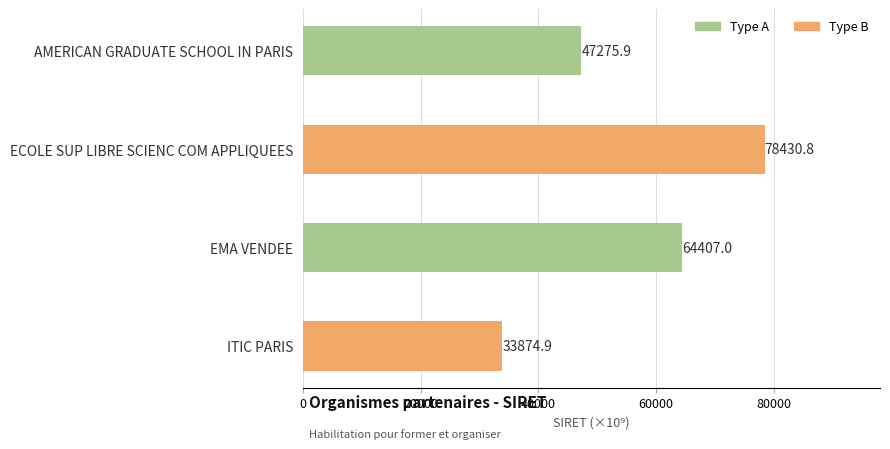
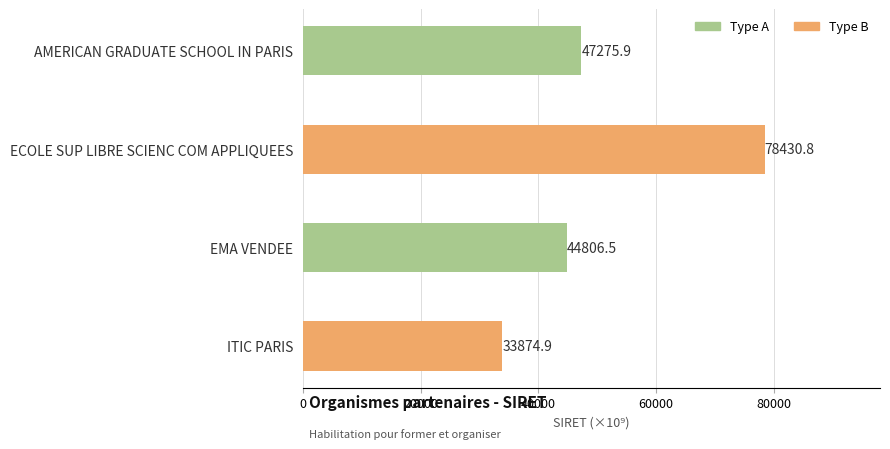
EMA VENDEE: 64407.0 -> 44806.5
